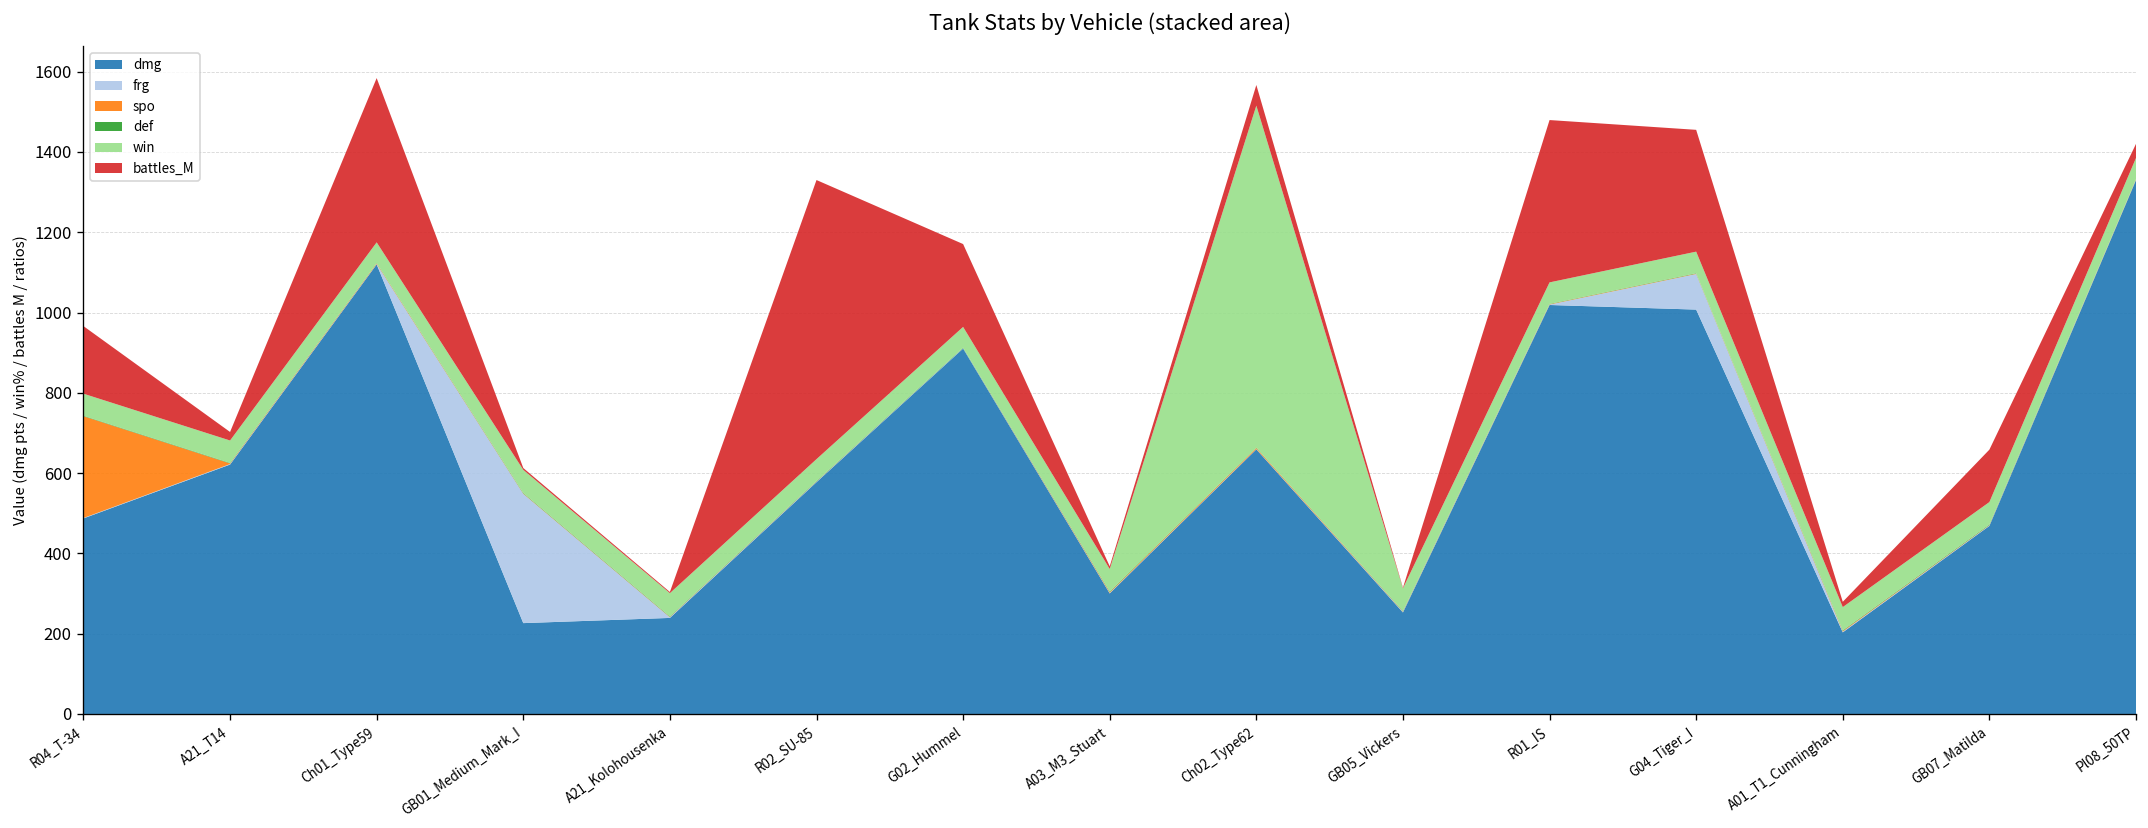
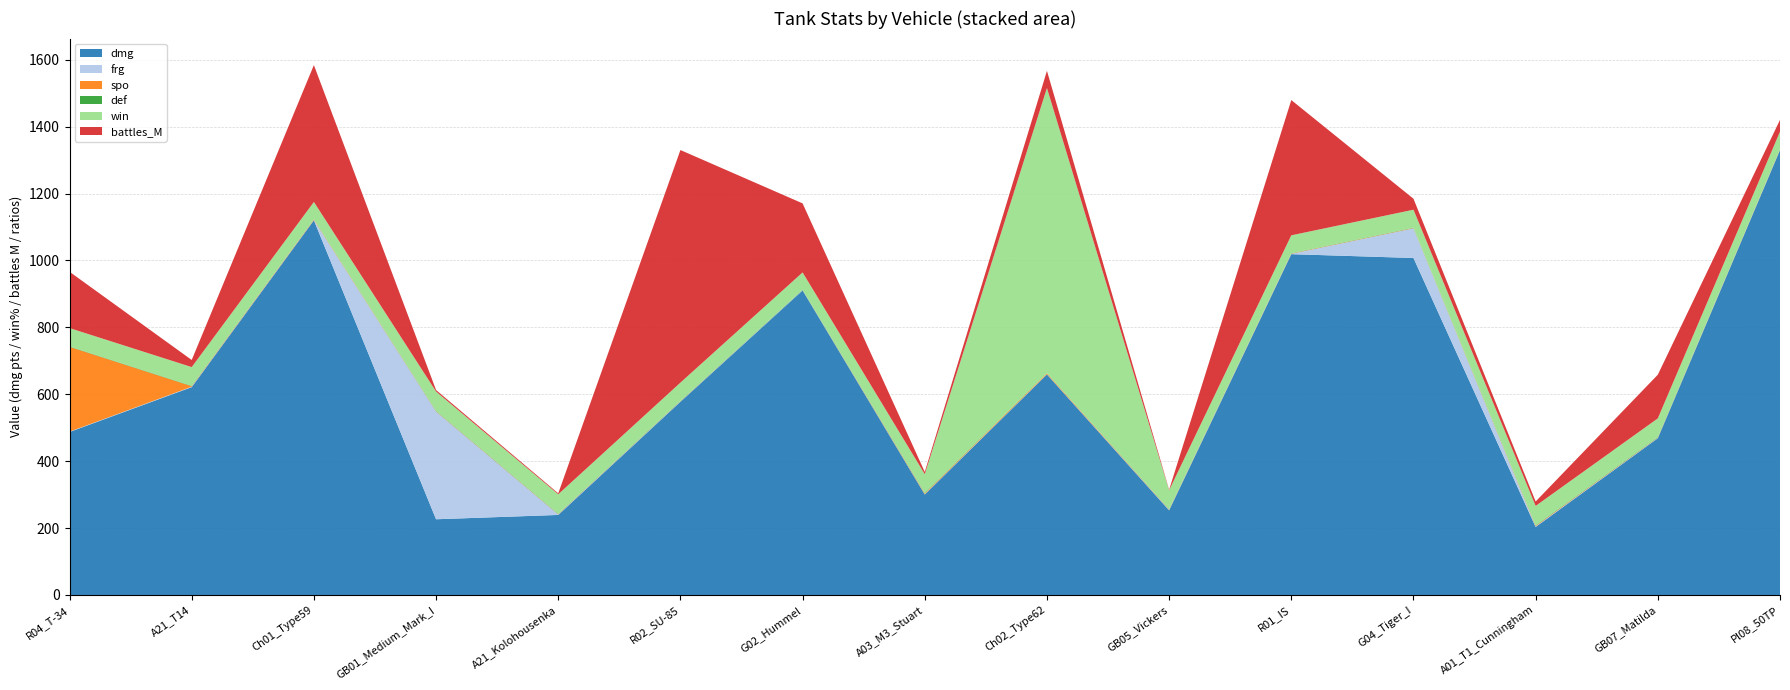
battles_M, G04_Tiger_I: 300 -> 30
